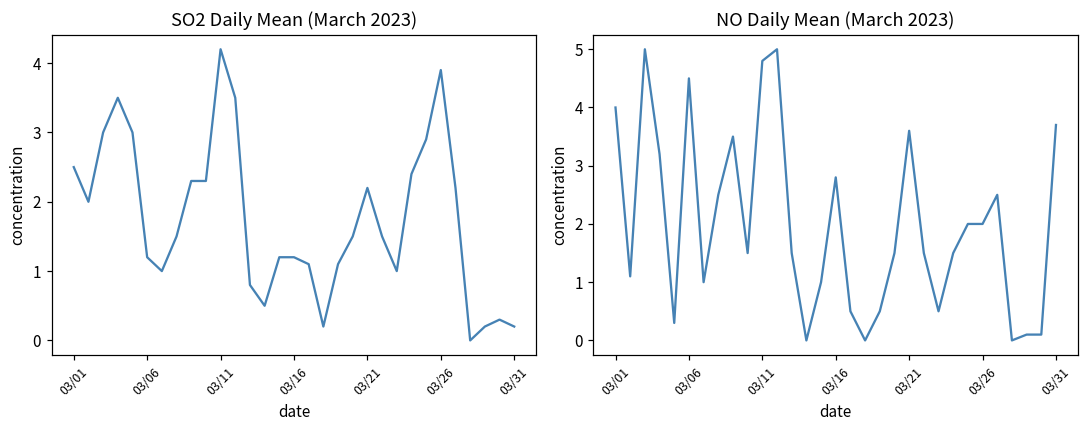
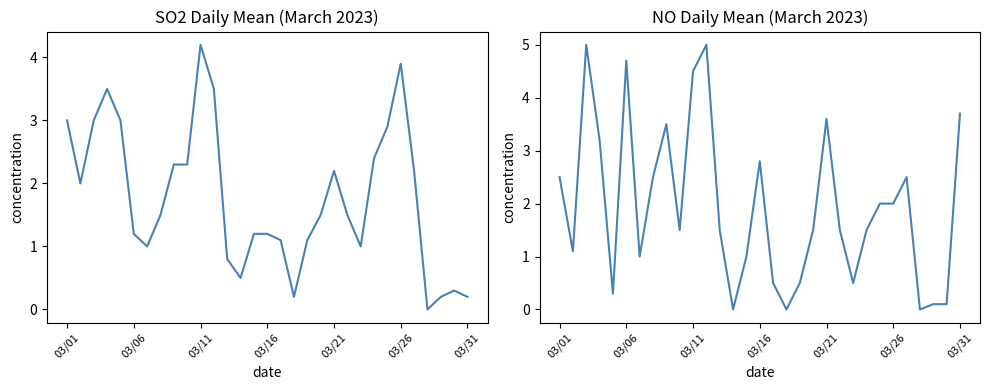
SO2 Daily Mean (March 2023), 03/01: 2.5 -> 3.0
NO Daily Mean (March 2023), 03/01: 4.0 -> 2.5
NO Daily Mean (March 2023), 03/06: 4.5 -> 4.7
NO Daily Mean (March 2023), 03/11: 4.8 -> 4.5
